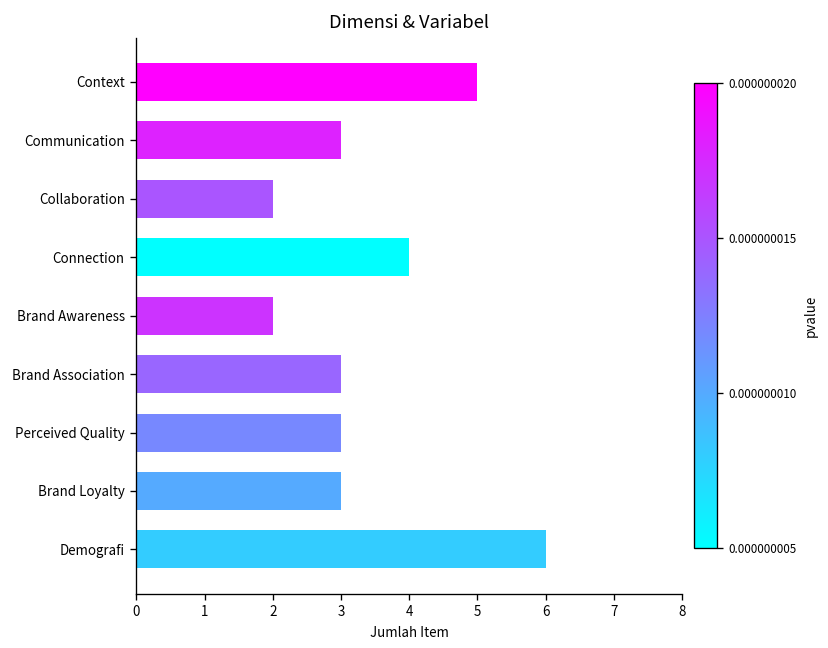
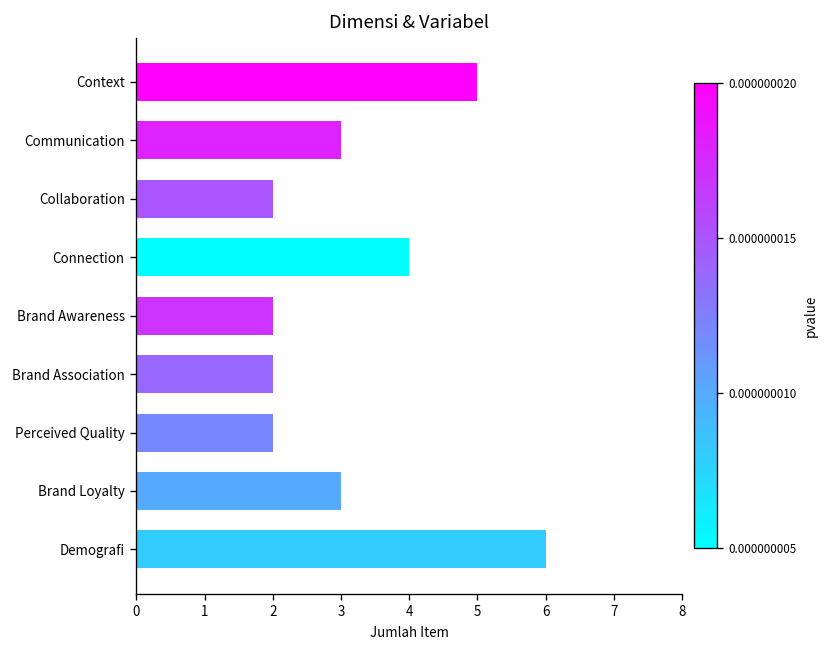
Brand Association: 3 -> 2
Perceived Quality: 3 -> 2
